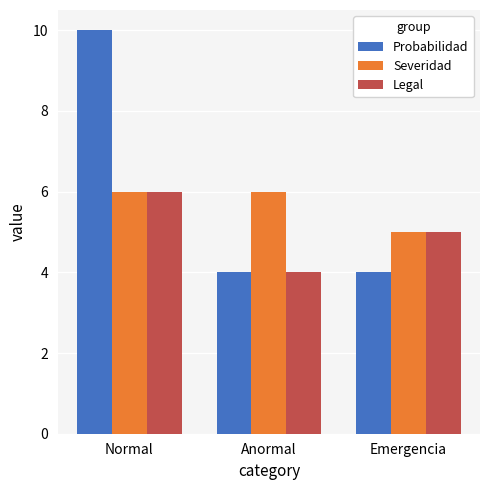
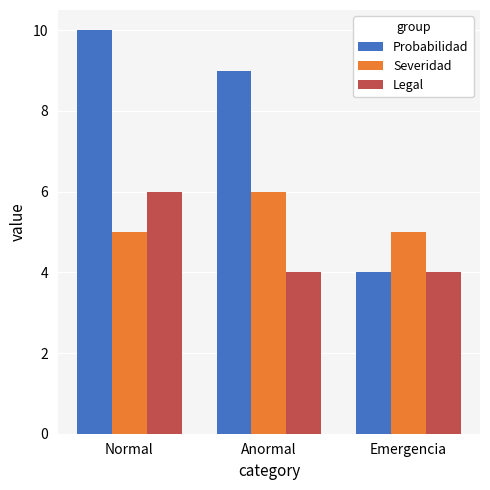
Severidad, Normal: 6 -> 5
Probabilidad, Anormal: 4 -> 9
Legal, Emergencia: 5 -> 4
